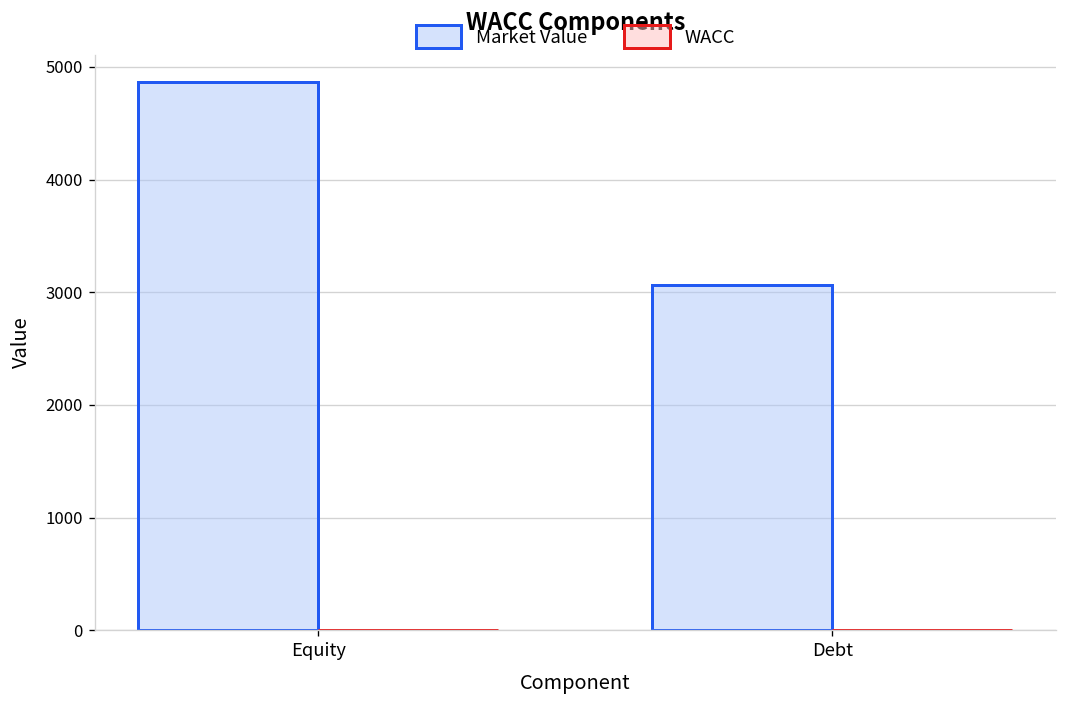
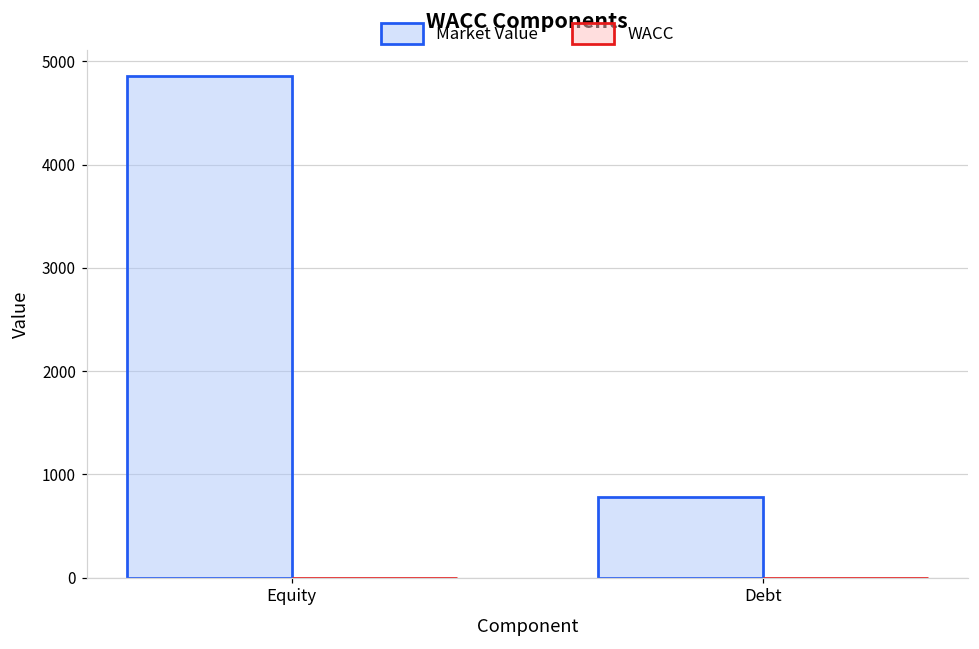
Market Value, Debt: 3100 -> 800
